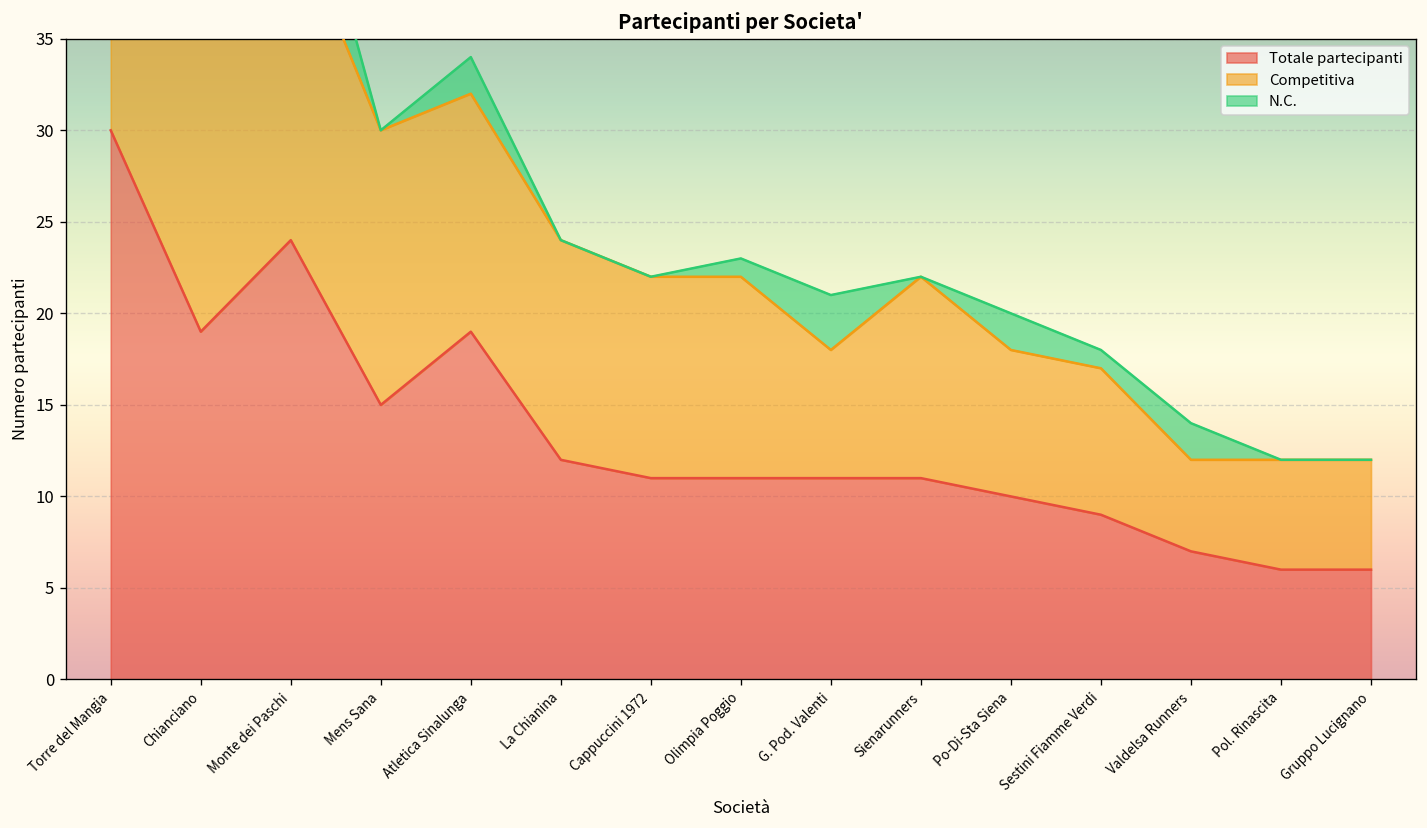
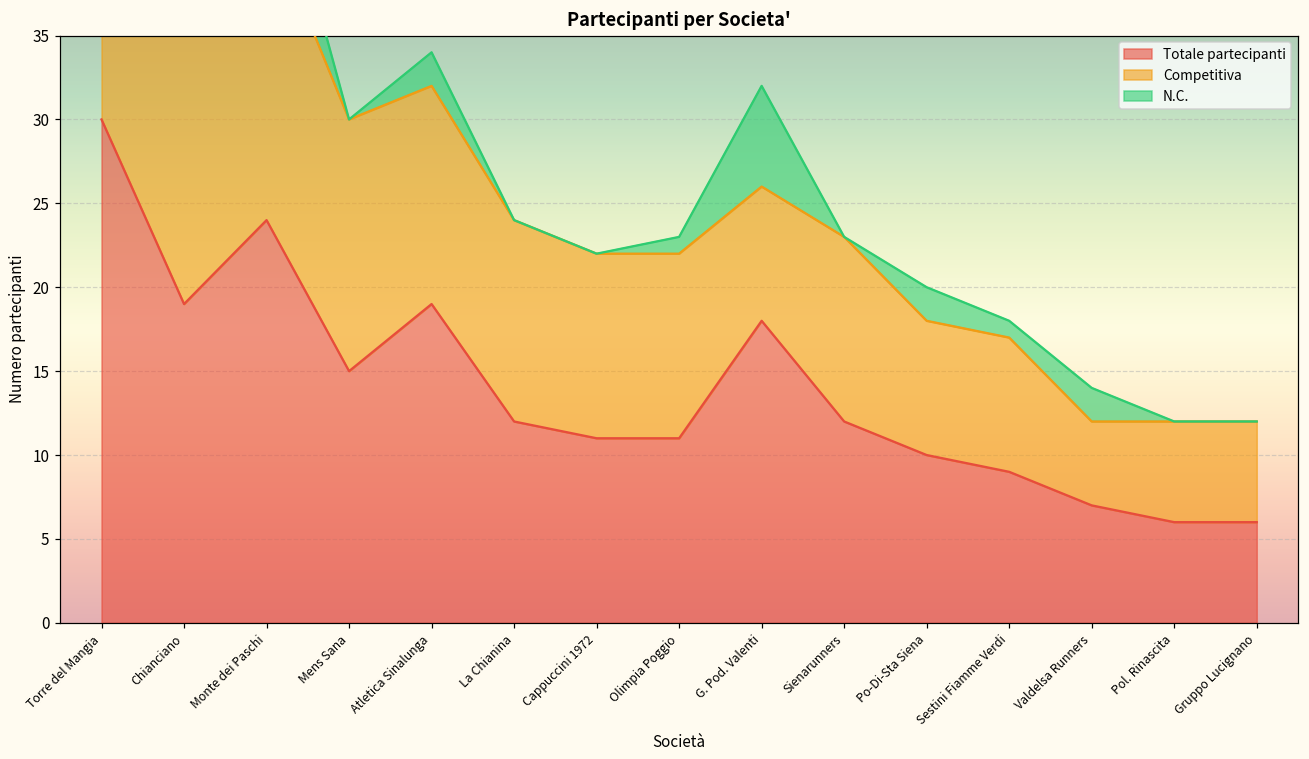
Totale partecipanti, G. Pod. Valenti: 11 -> 18
Competitiva, G. Pod. Valenti: 7 -> 8
N.C., G. Pod. Valenti: 3 -> 6
Totale partecipanti, Sienarunners: 11 -> 12
